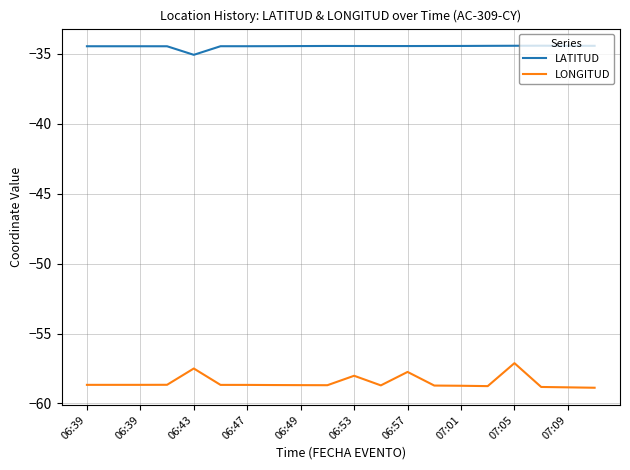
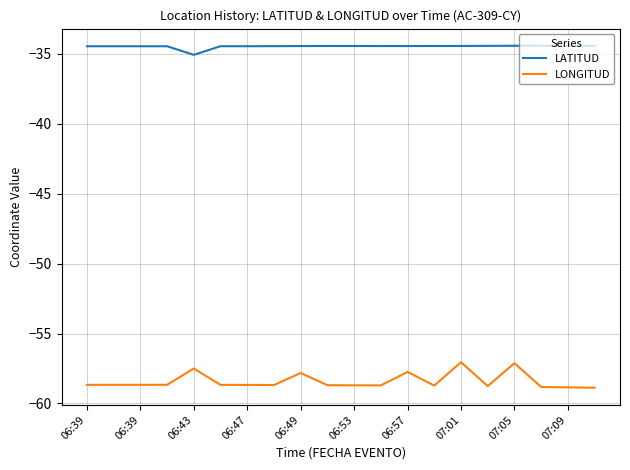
LONGITUD, 06:49: -58.7 -> -57.8
LONGITUD, 06:53: -58.0 -> -58.7
LONGITUD, 07:01: -58.7 -> -57.0
